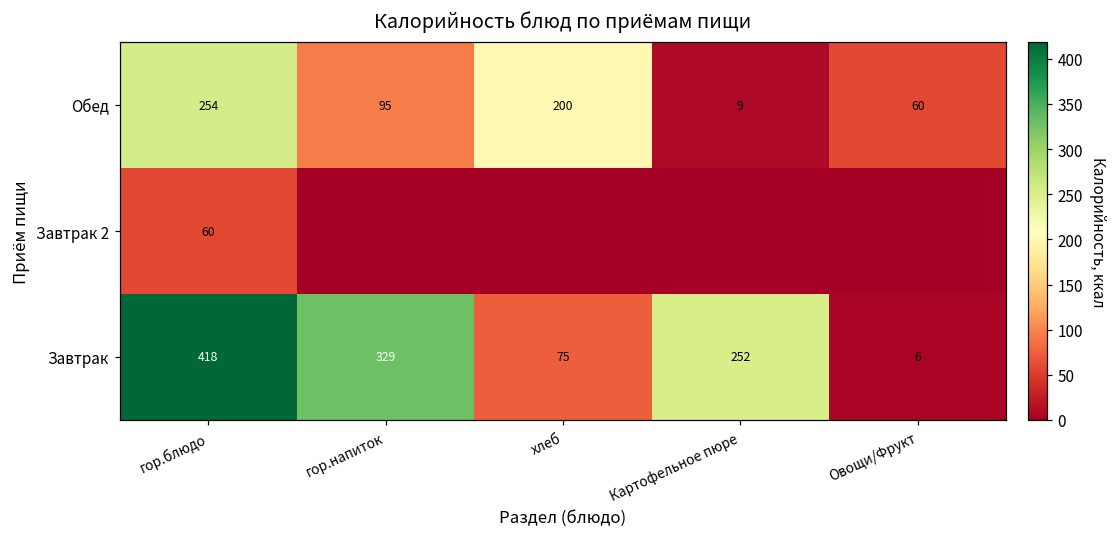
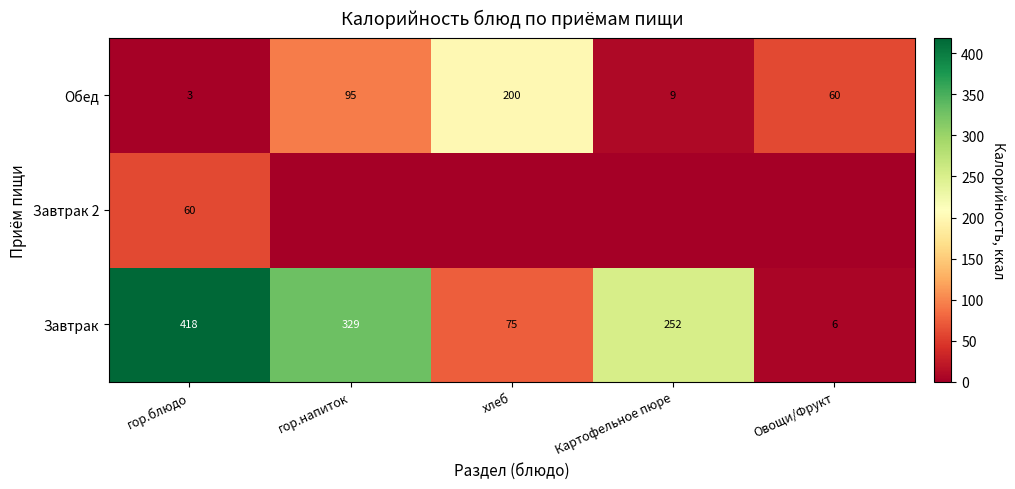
Обед, гор.блюдо: 254 -> 3
